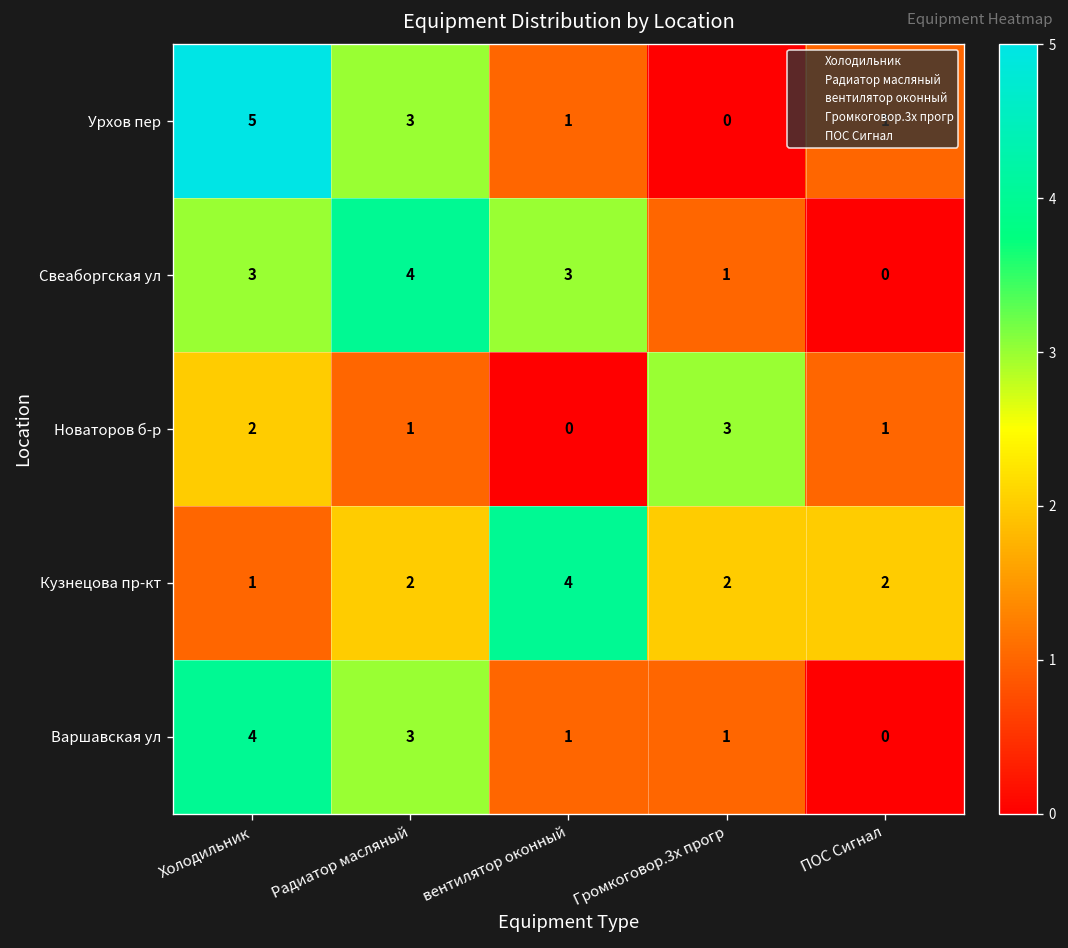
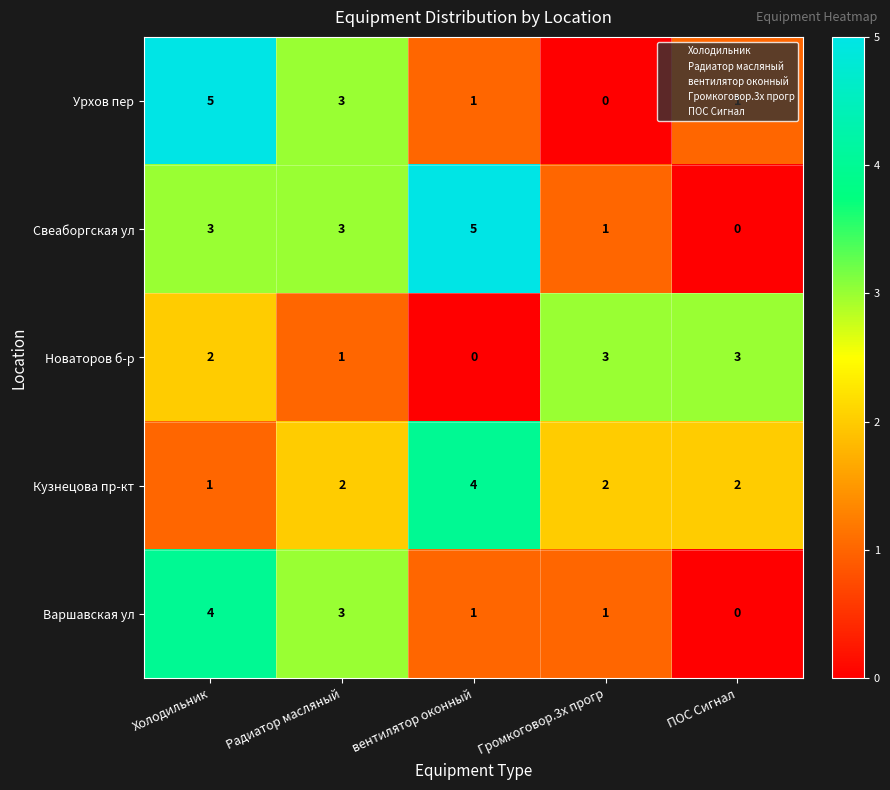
Свеаборгская ул, Радиатор масляный: 4 -> 3
Свеаборгская ул, вентилятор оконный: 3 -> 5
Новаторов б-р, ПОС Сигнал: 1 -> 3
